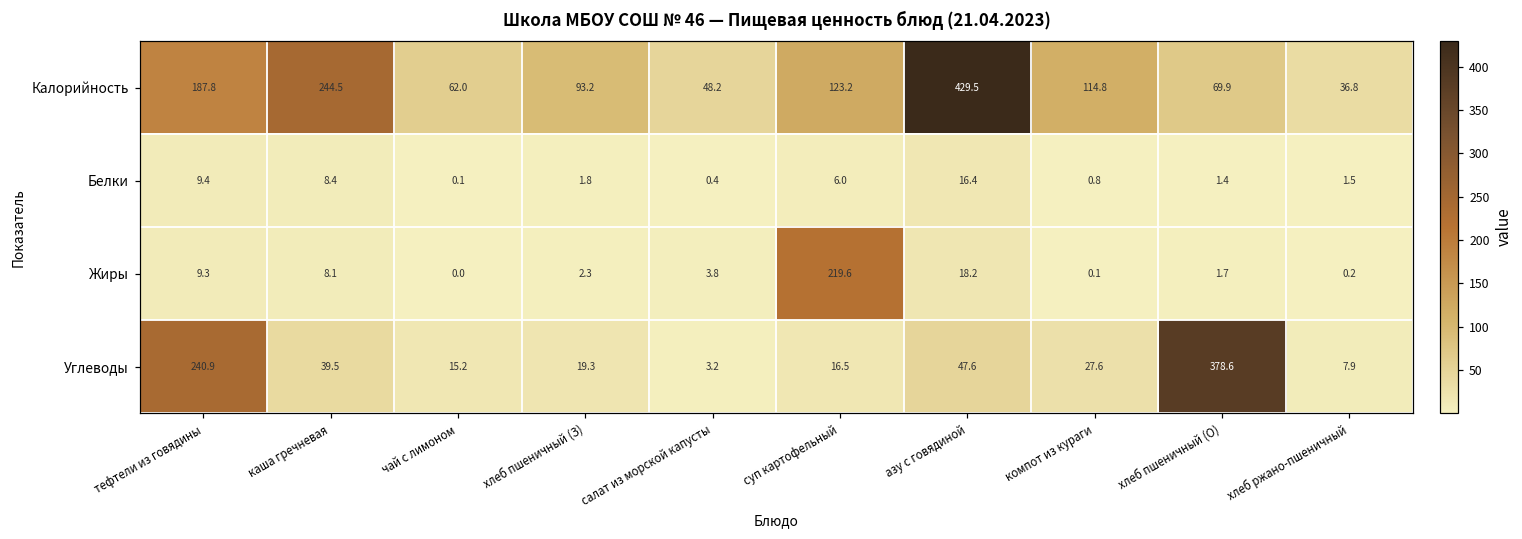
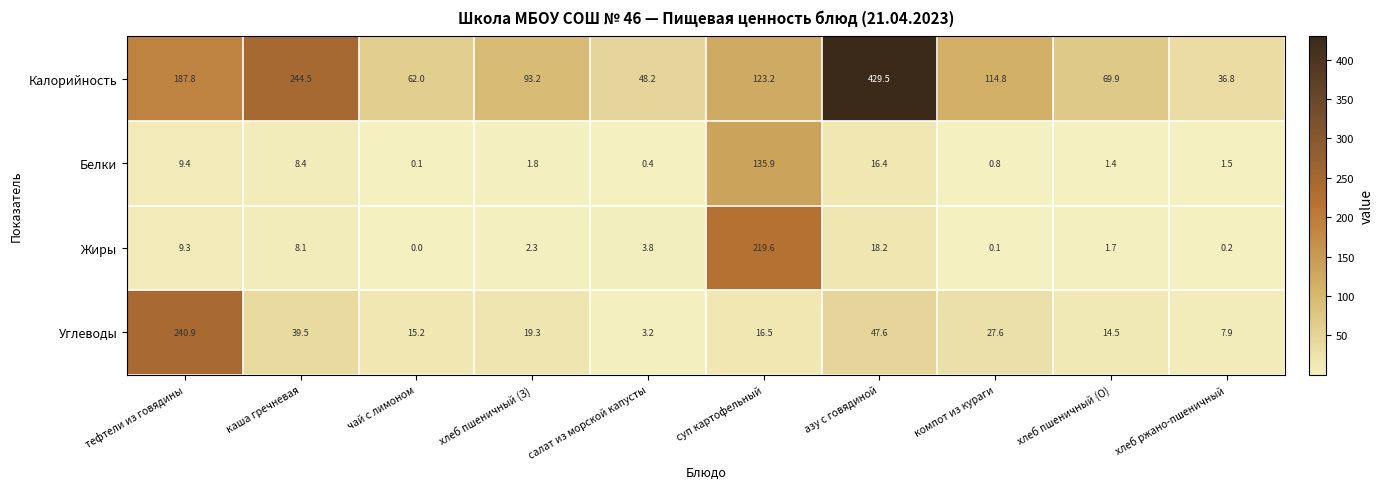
Белки, суп картофельный: 6.0 -> 135.9
Углеводы, хлеб пшеничный (О): 378.6 -> 14.5
